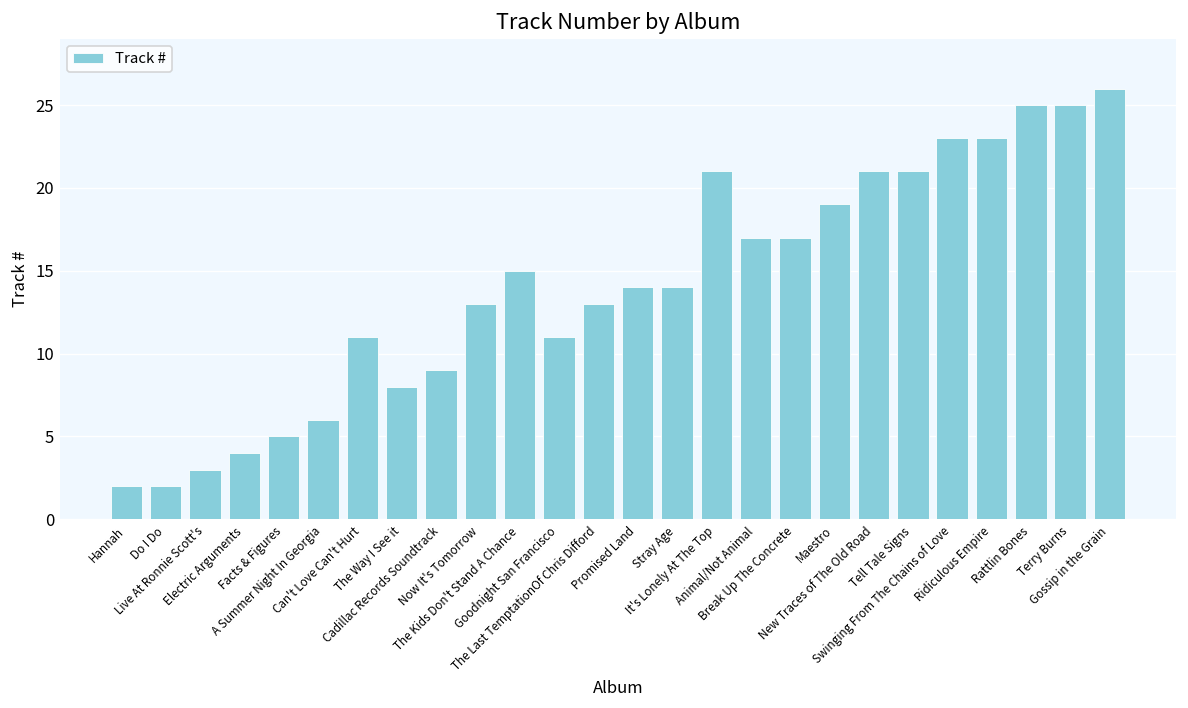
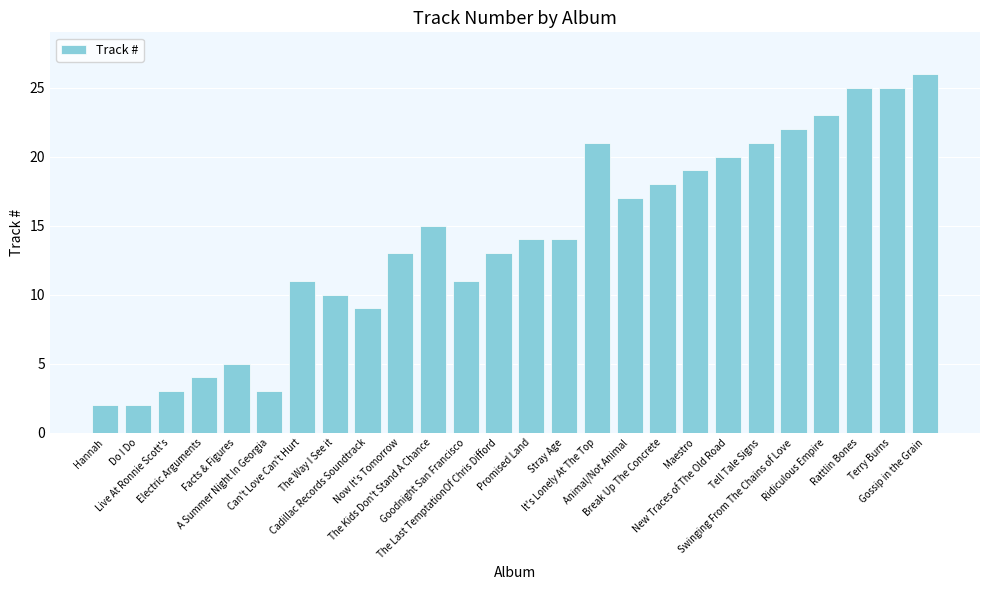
A Summer Night In Georgia: 6 -> 3
The Way I See it: 8 -> 10
Break Up The Concrete: 17 -> 18
New Traces of The Old Road: 21 -> 20
Swinging From The Chains of Love: 23 -> 22
